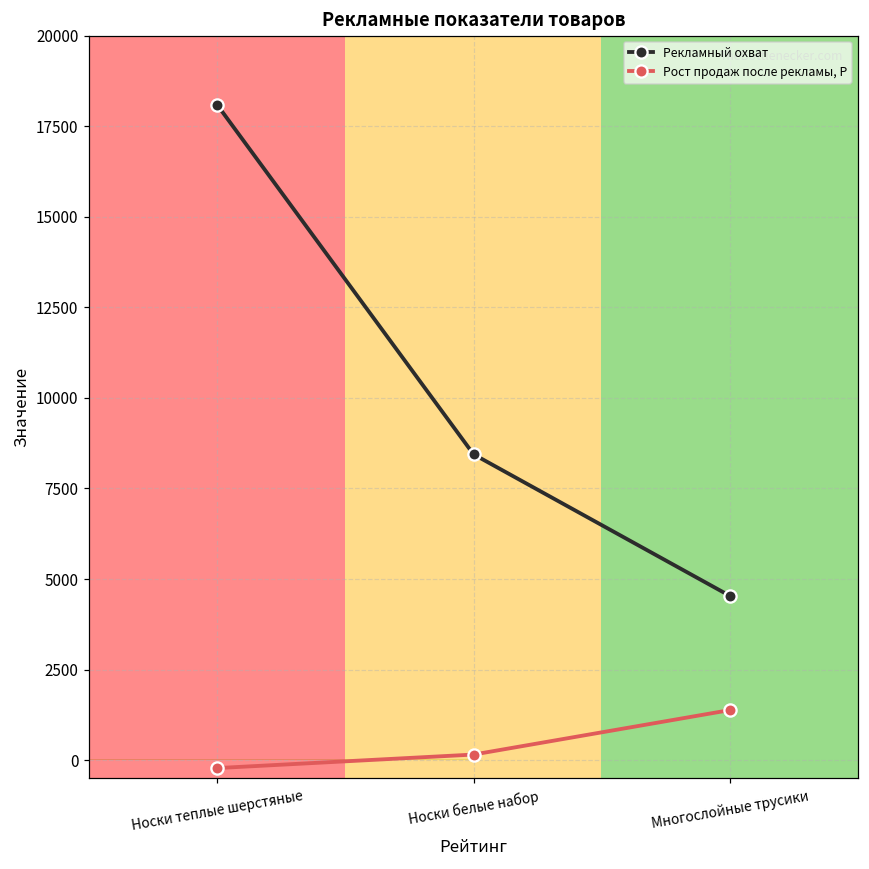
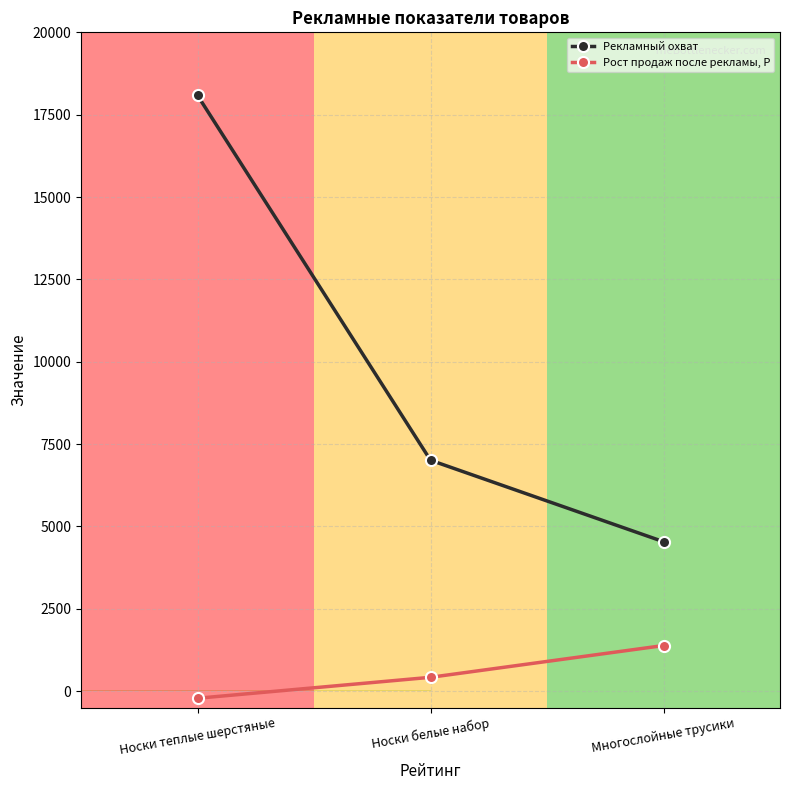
Рекламный охват, Носки белые набор: 8400 -> 7000
Рост продаж после рекламы, Р, Носки белые набор: 200 -> 400
